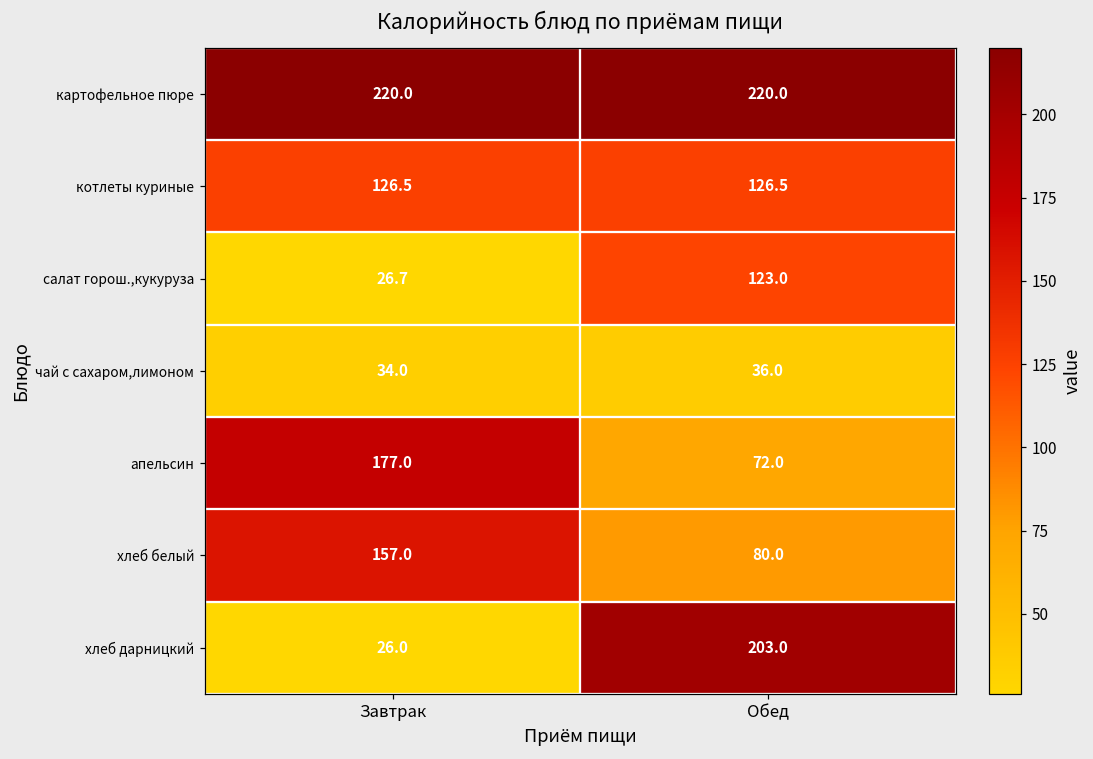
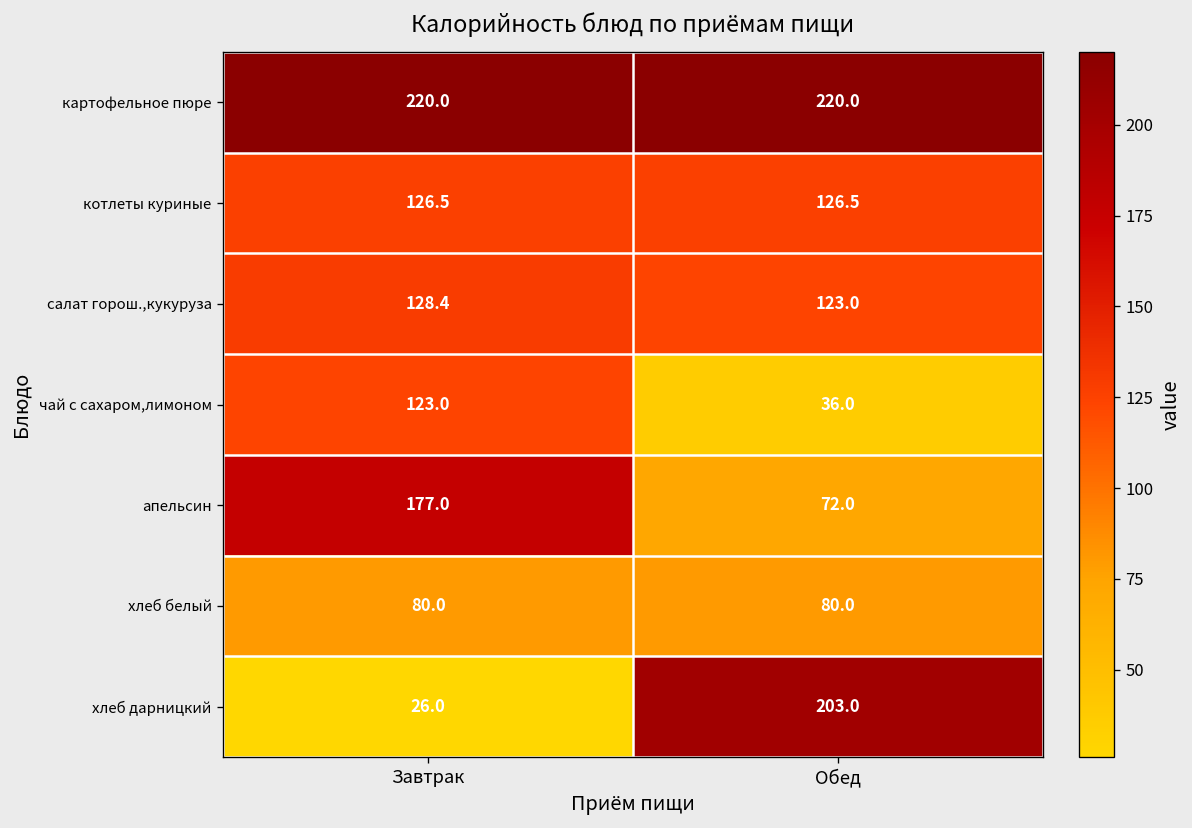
салат горош.,кукуруза, Завтрак: 26.7 -> 128.4
чай с сахаром,лимоном, Завтрак: 34.0 -> 123.0
хлеб белый, Завтрак: 157.0 -> 80.0
